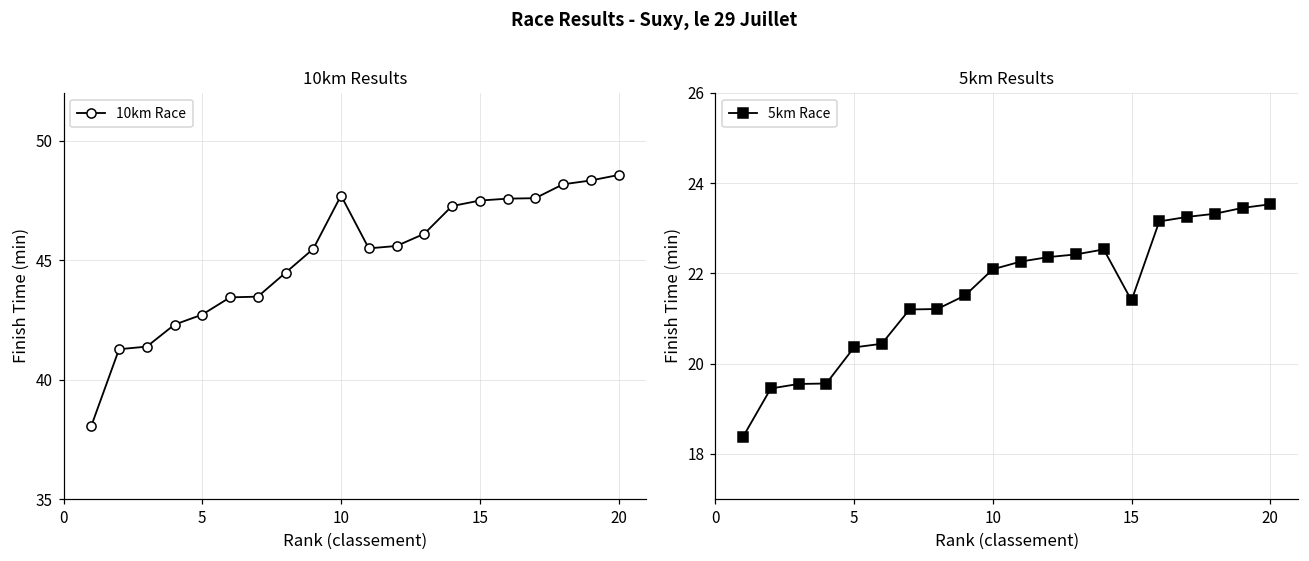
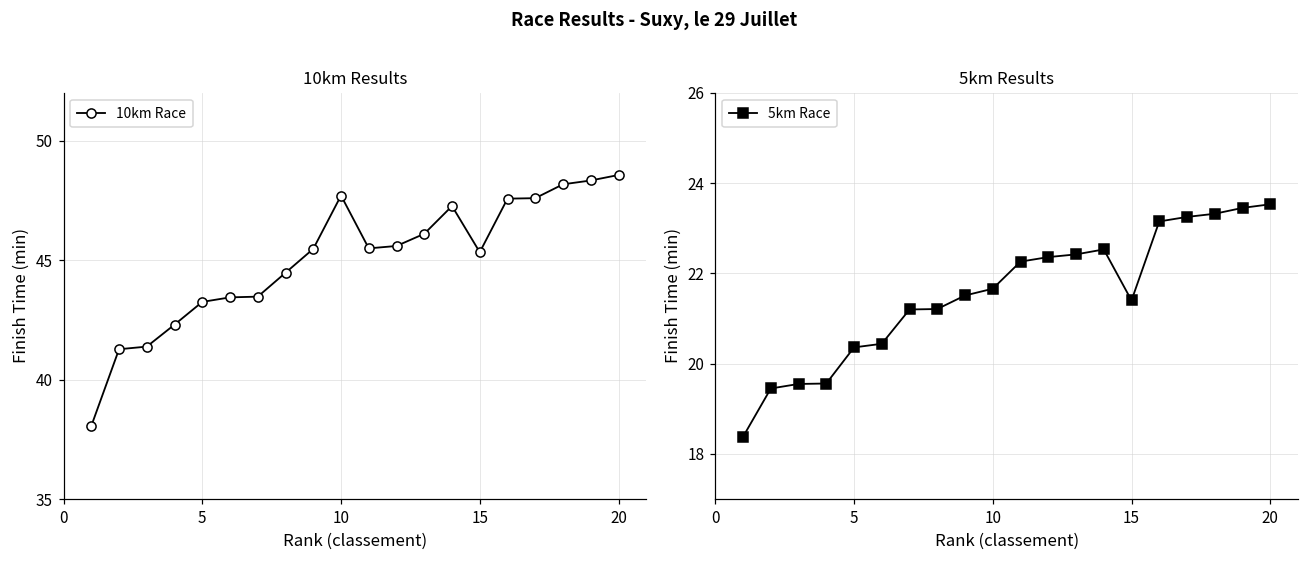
10km Results, 5: 42.7 -> 43.3
10km Results, 15: 47.5 -> 45.3
5km Results, 10: 22.1 -> 21.7
